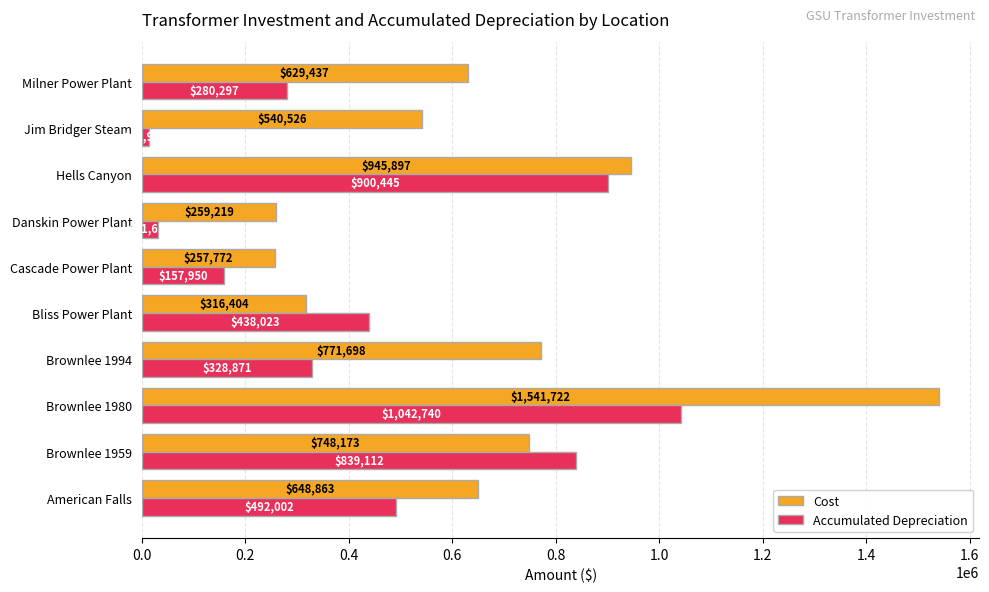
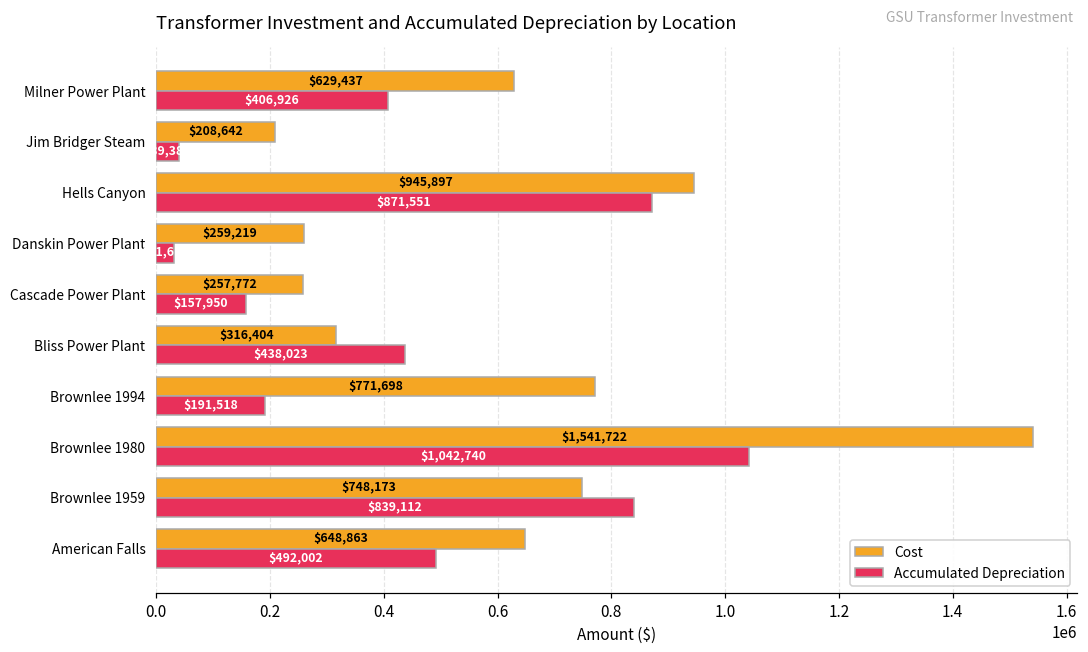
Accumulated Depreciation, Milner Power Plant: $280,297 -> $406,926
Cost, Jim Bridger Steam: $540,526 -> $208,642
Accumulated Depreciation, Jim Bridger Steam: 10000 -> 40000
Accumulated Depreciation, Hells Canyon: $900,445 -> $871,551
Accumulated Depreciation, Brownlee 1994: $328,871 -> $191,518
